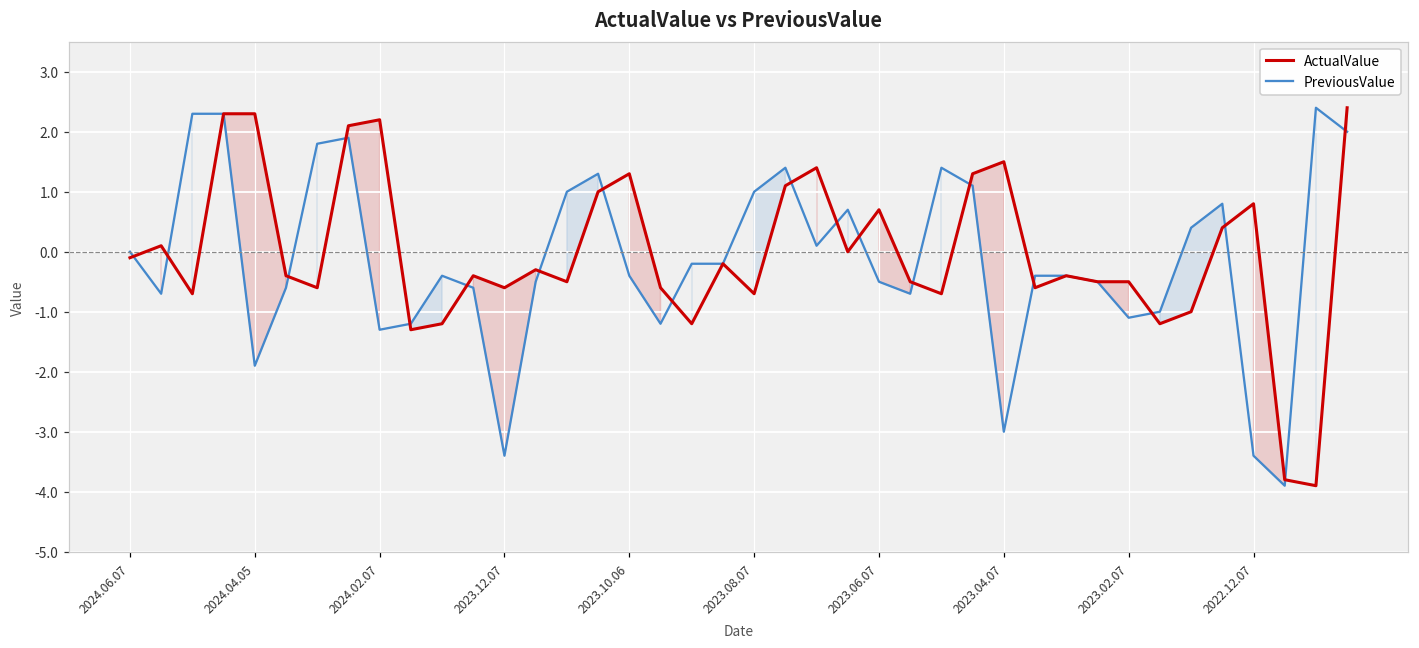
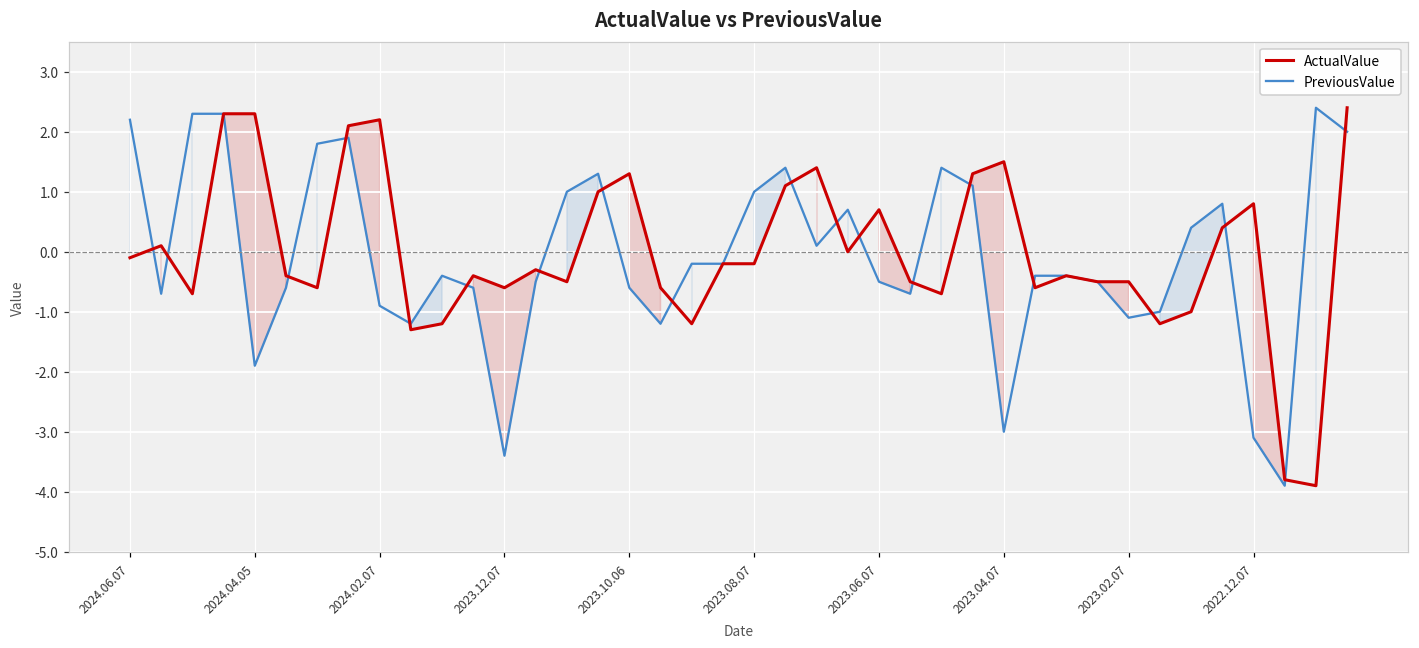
PreviousValue, 2024.06.07: 0.0 -> 2.2
PreviousValue, 2024.02.07: -1.3 -> -0.9
PreviousValue, 2023.10.06: -0.4 -> -0.6
ActualValue, 2023.08.07: -0.7 -> -0.2
PreviousValue, 2022.12.07: -3.4 -> -3.1
